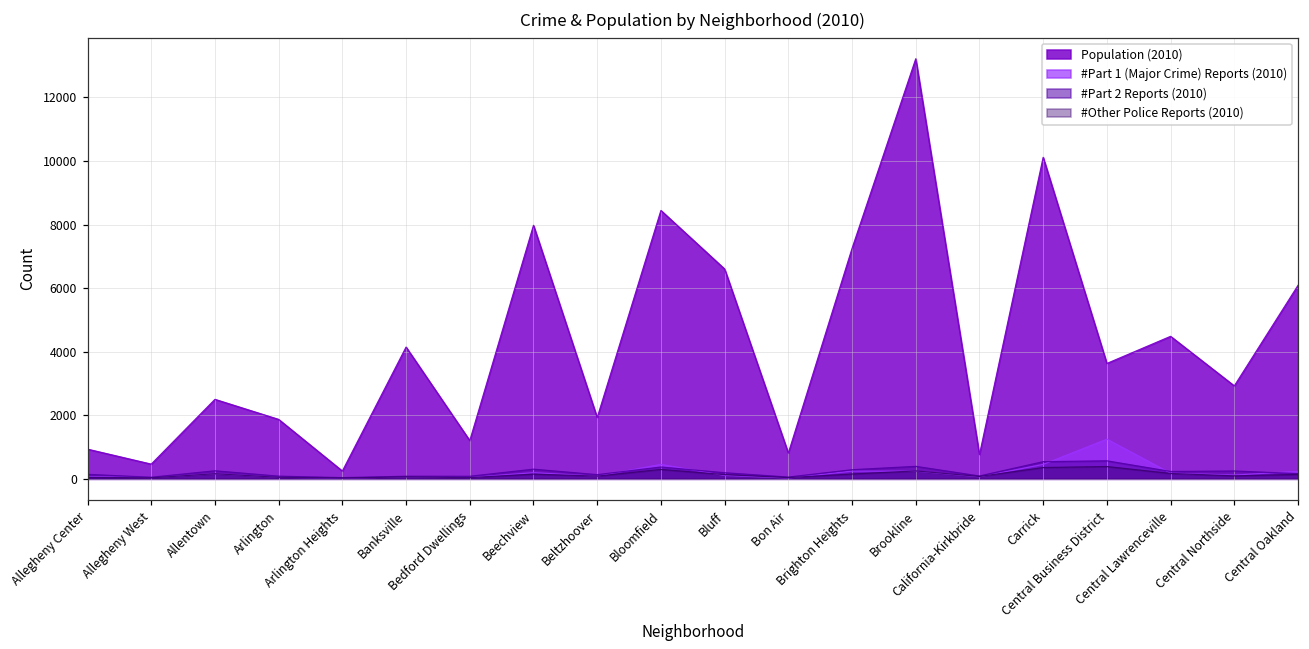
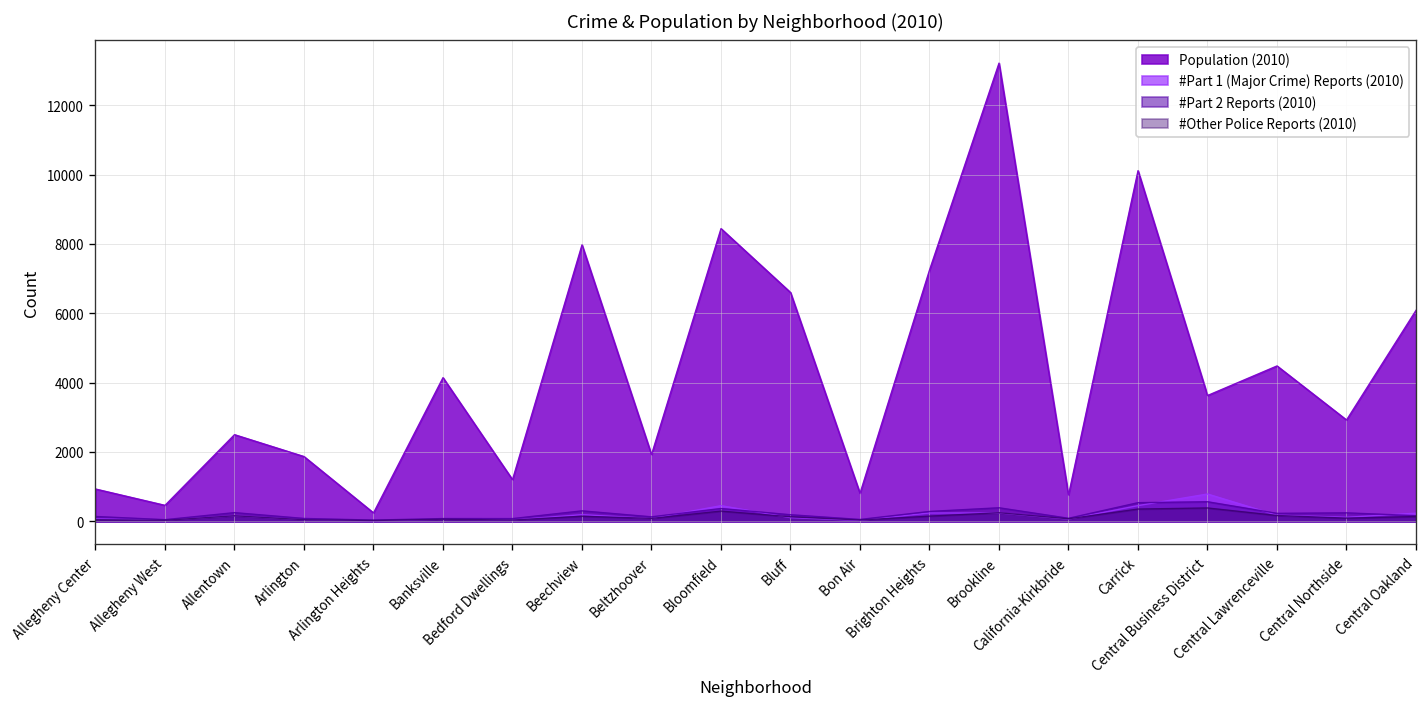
#Part 1 (Major Crime) Reports (2010), Central Business District: 1200 -> 800
